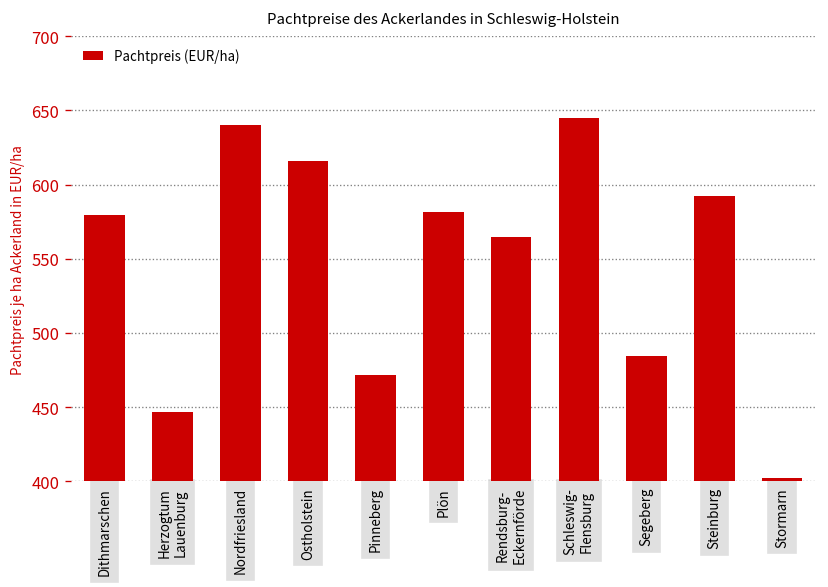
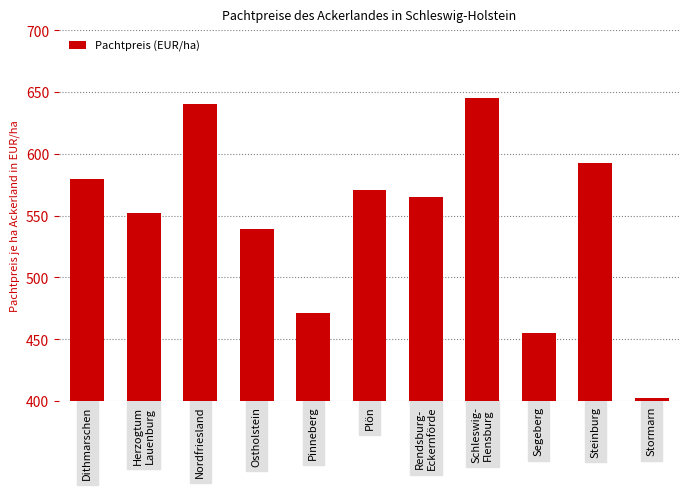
Herzogtum Lauenburg: 447 -> 552
Ostholstein: 616 -> 539
Plön: 581 -> 571
Segeberg: 484 -> 455
